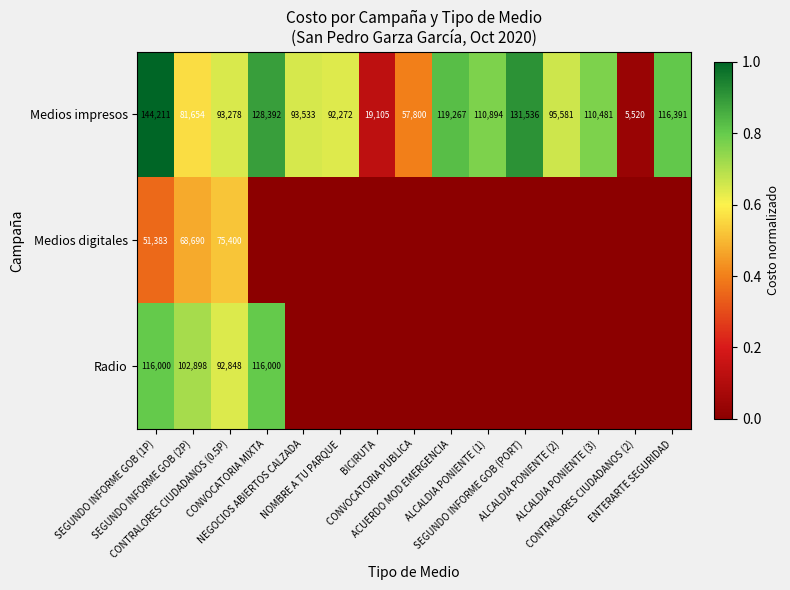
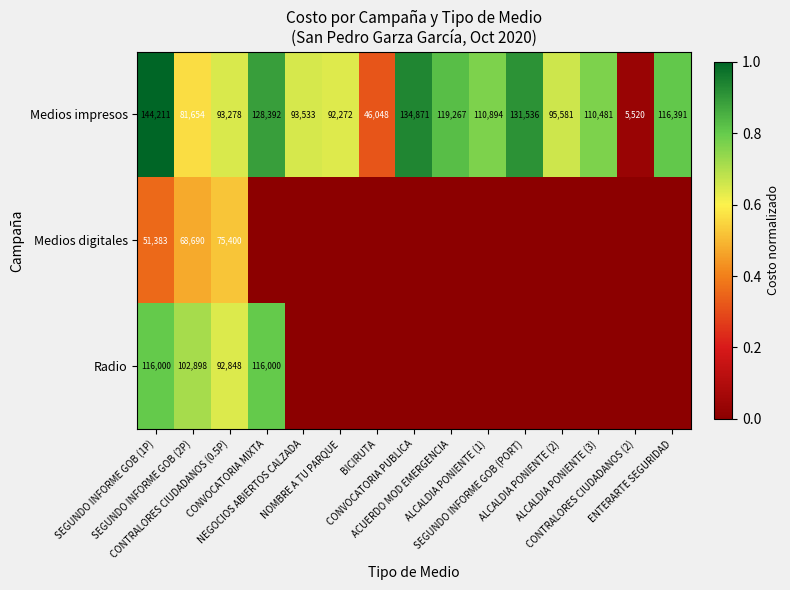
Medios impresos, BICIRUTA: 19,105 -> 46,048
Medios impresos, CONVOCATORIA PUBLICA: 57,800 -> 134,871
